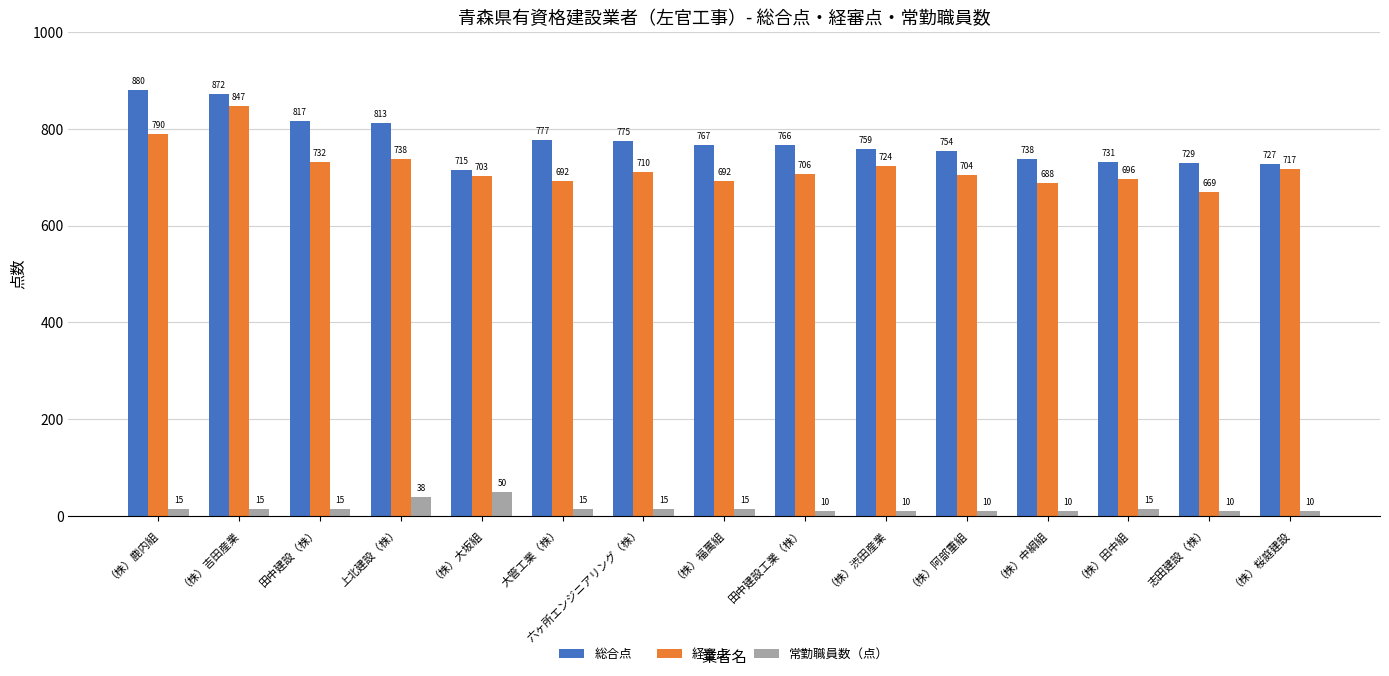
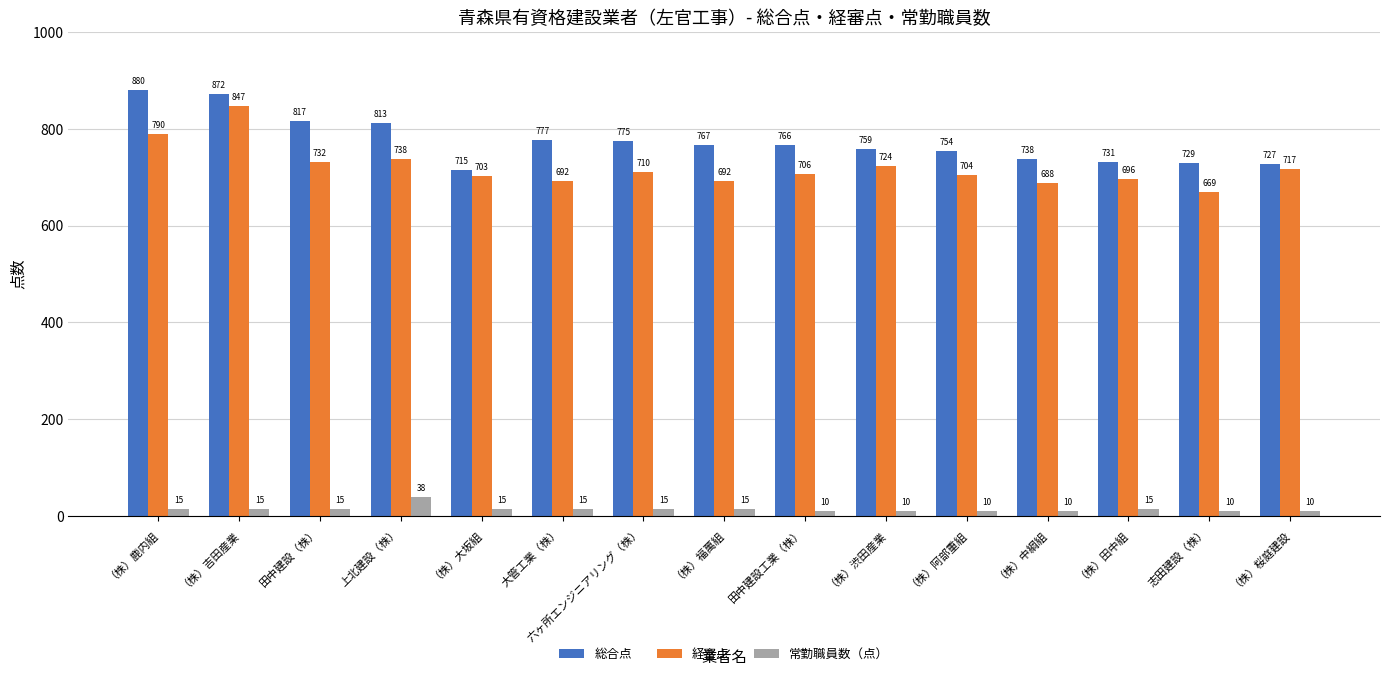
常勤職員数（点）, （株）大坂組: 50 -> 15
